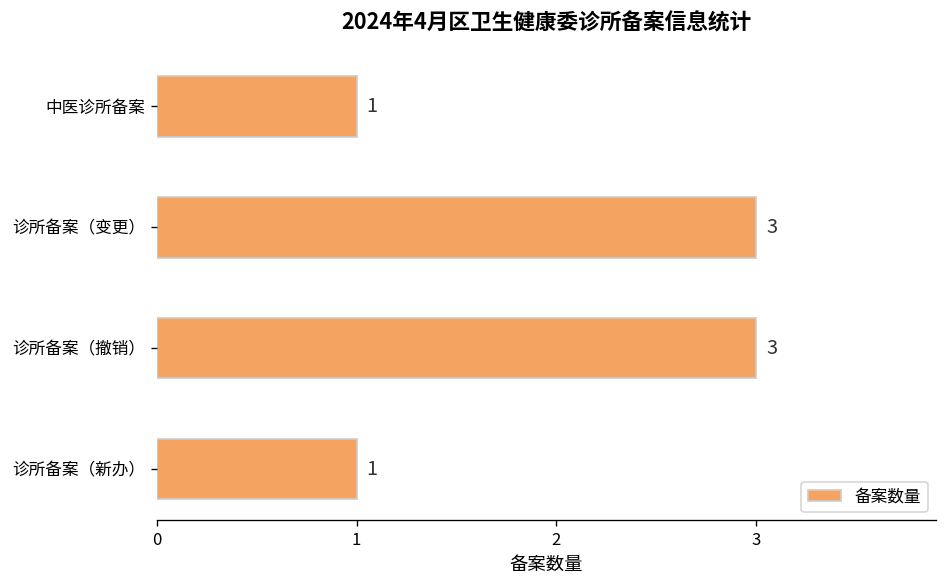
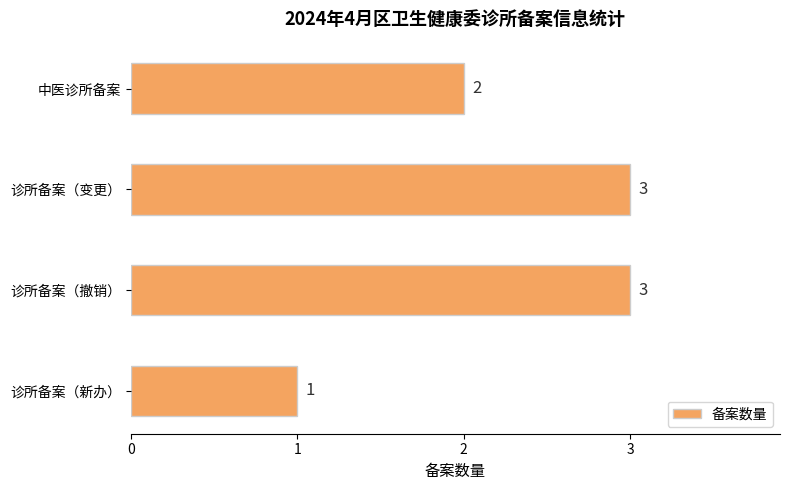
中医诊所备案: 1 -> 2
